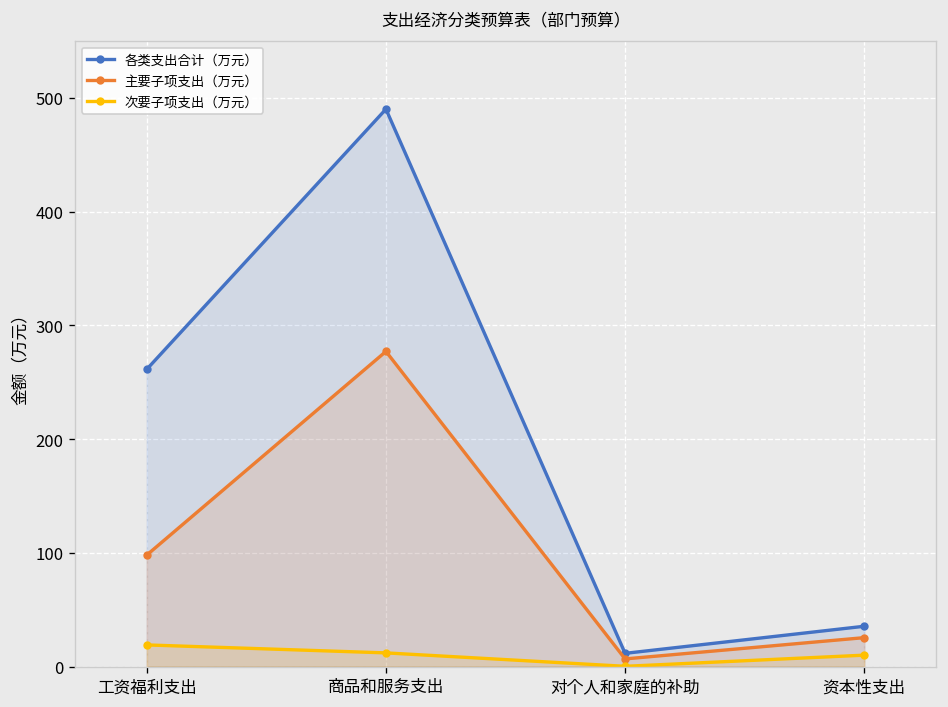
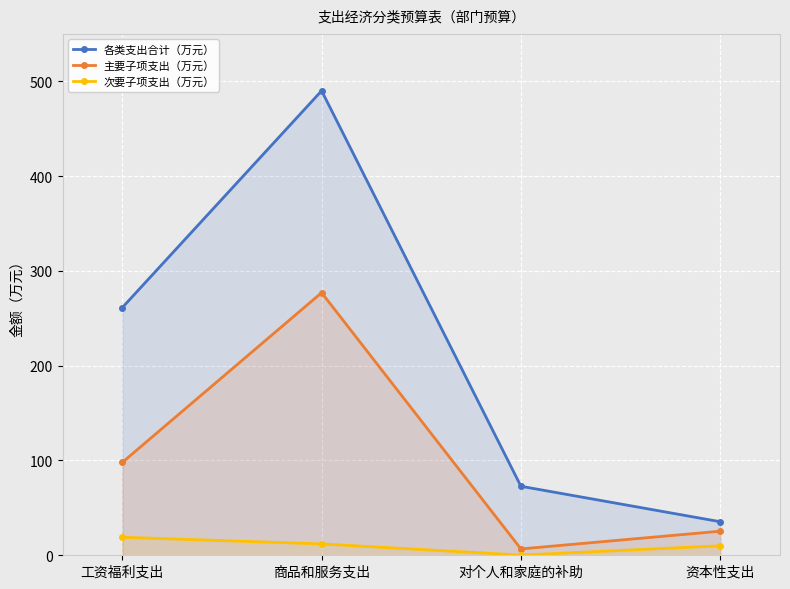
各类支出合计（万元）, 对个人和家庭的补助: 10 -> 70
